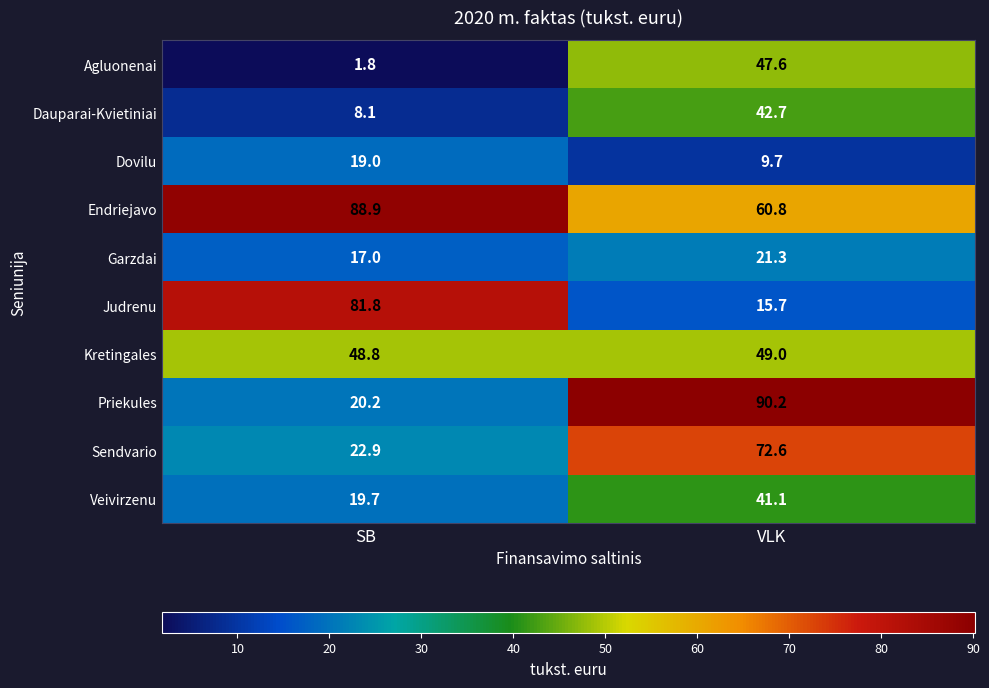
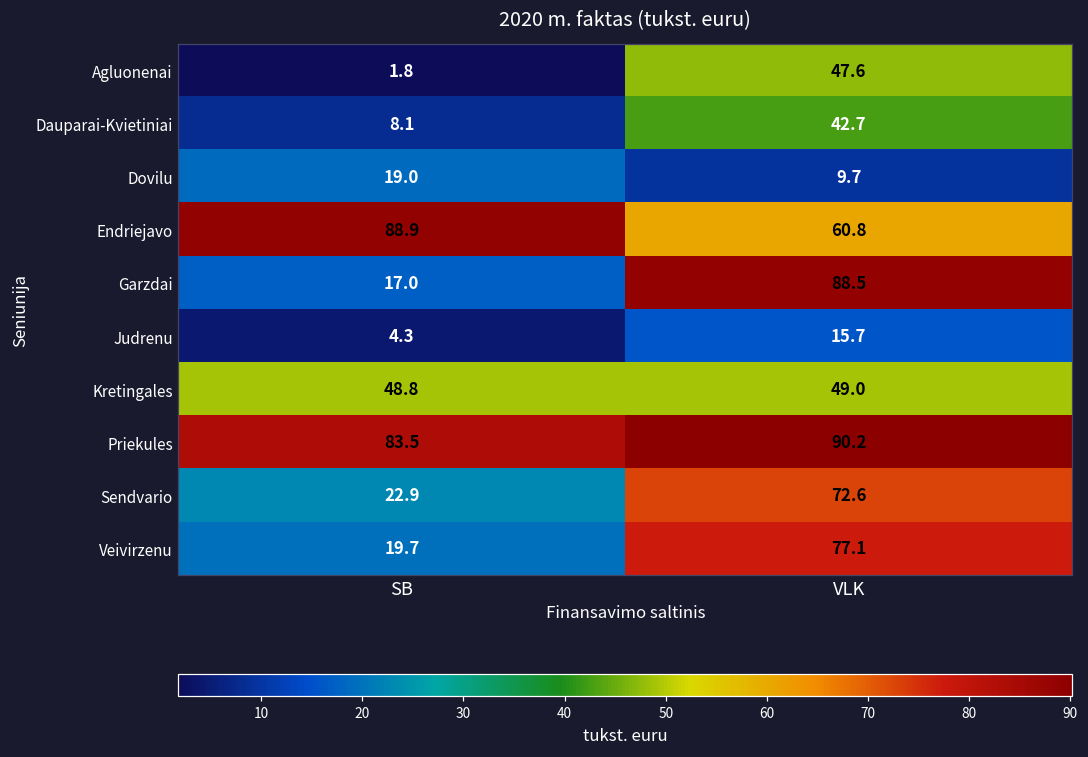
Garzdai, VLK: 21.3 -> 88.5
Judrenu, SB: 81.8 -> 4.3
Priekules, SB: 20.2 -> 83.5
Veivirzenu, VLK: 41.1 -> 77.1
